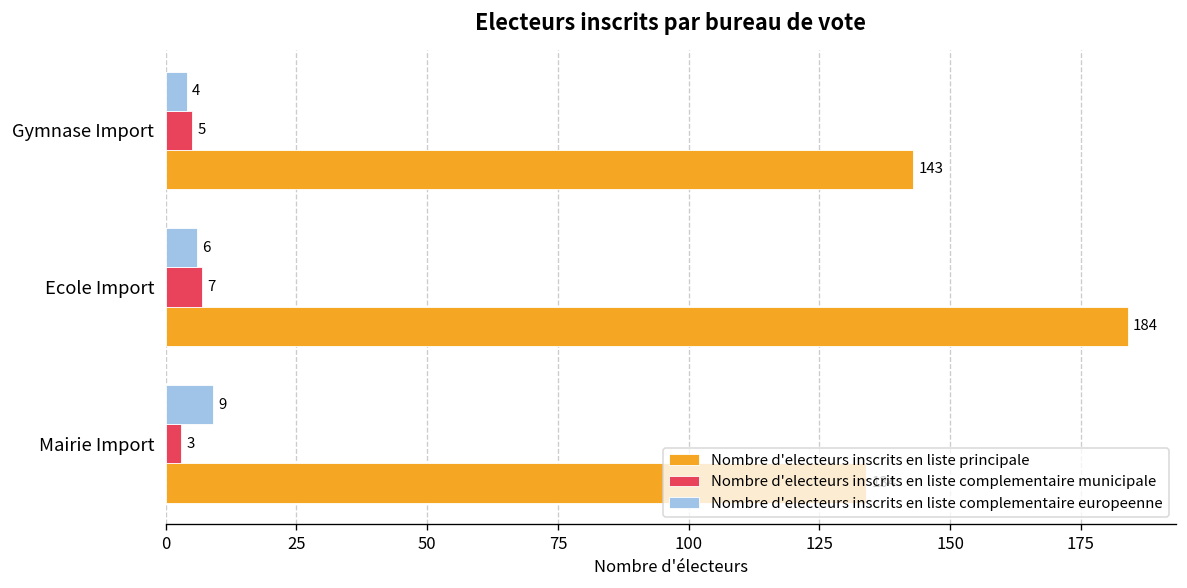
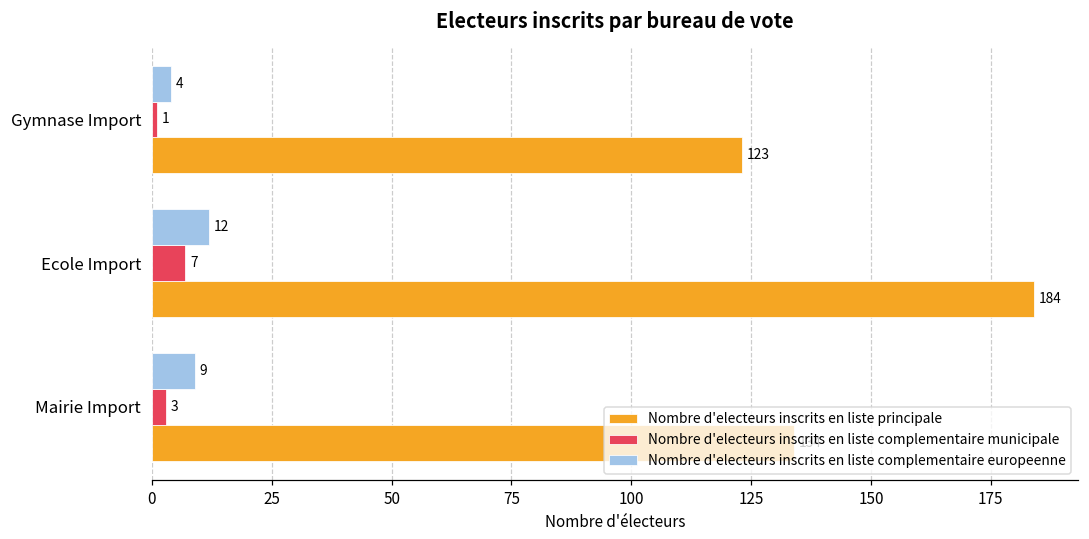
Nombre d'electeurs inscrits en liste complementaire municipale, Gymnase Import: 5 -> 1
Nombre d'electeurs inscrits en liste principale, Gymnase Import: 143 -> 123
Nombre d'electeurs inscrits en liste complementaire europeenne, Ecole Import: 6 -> 12
